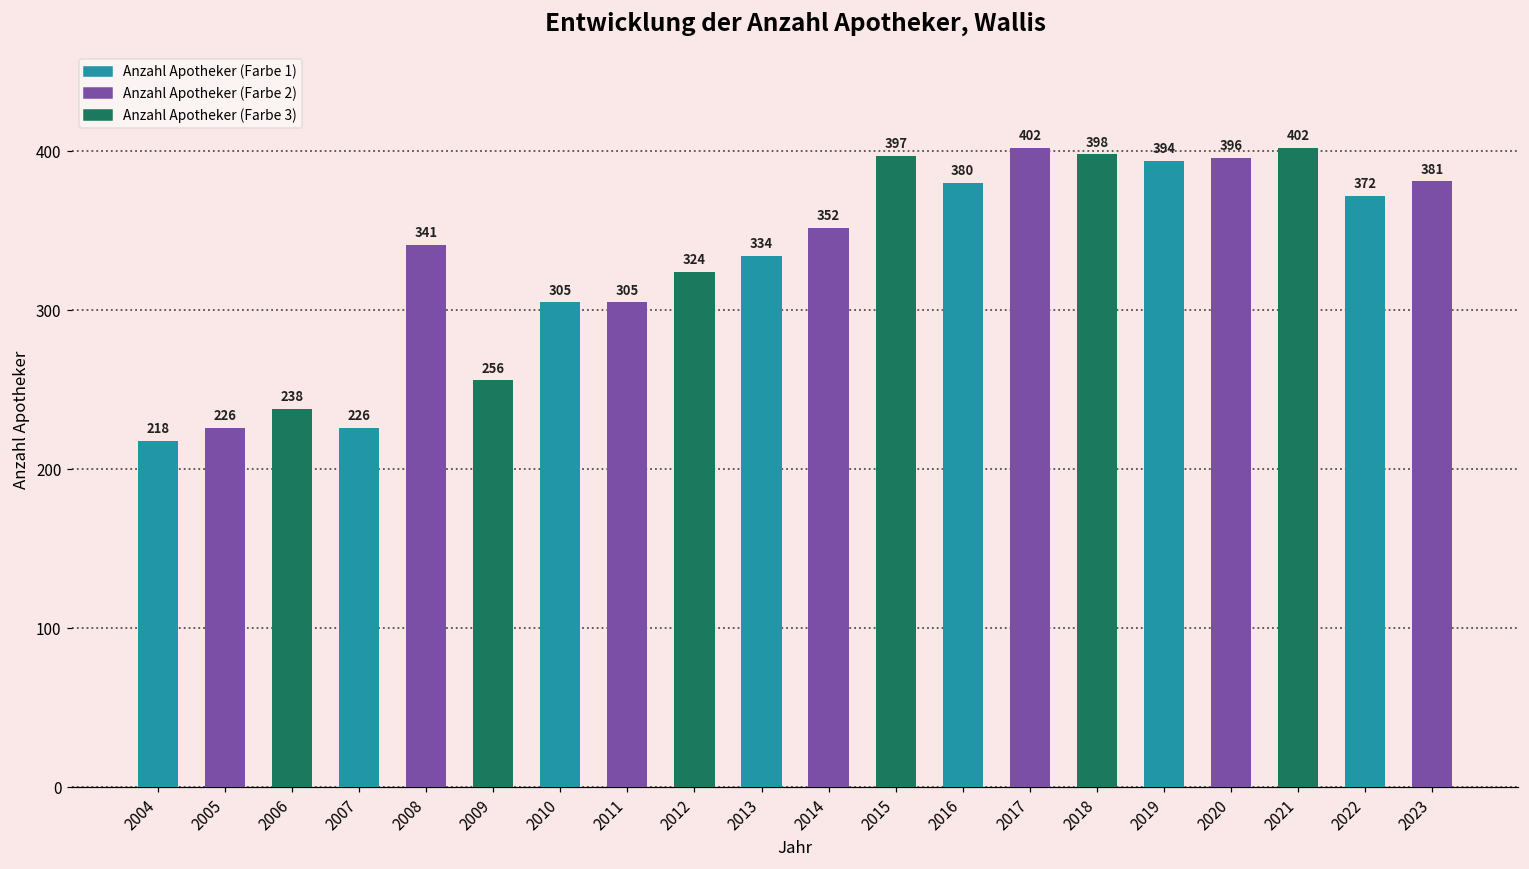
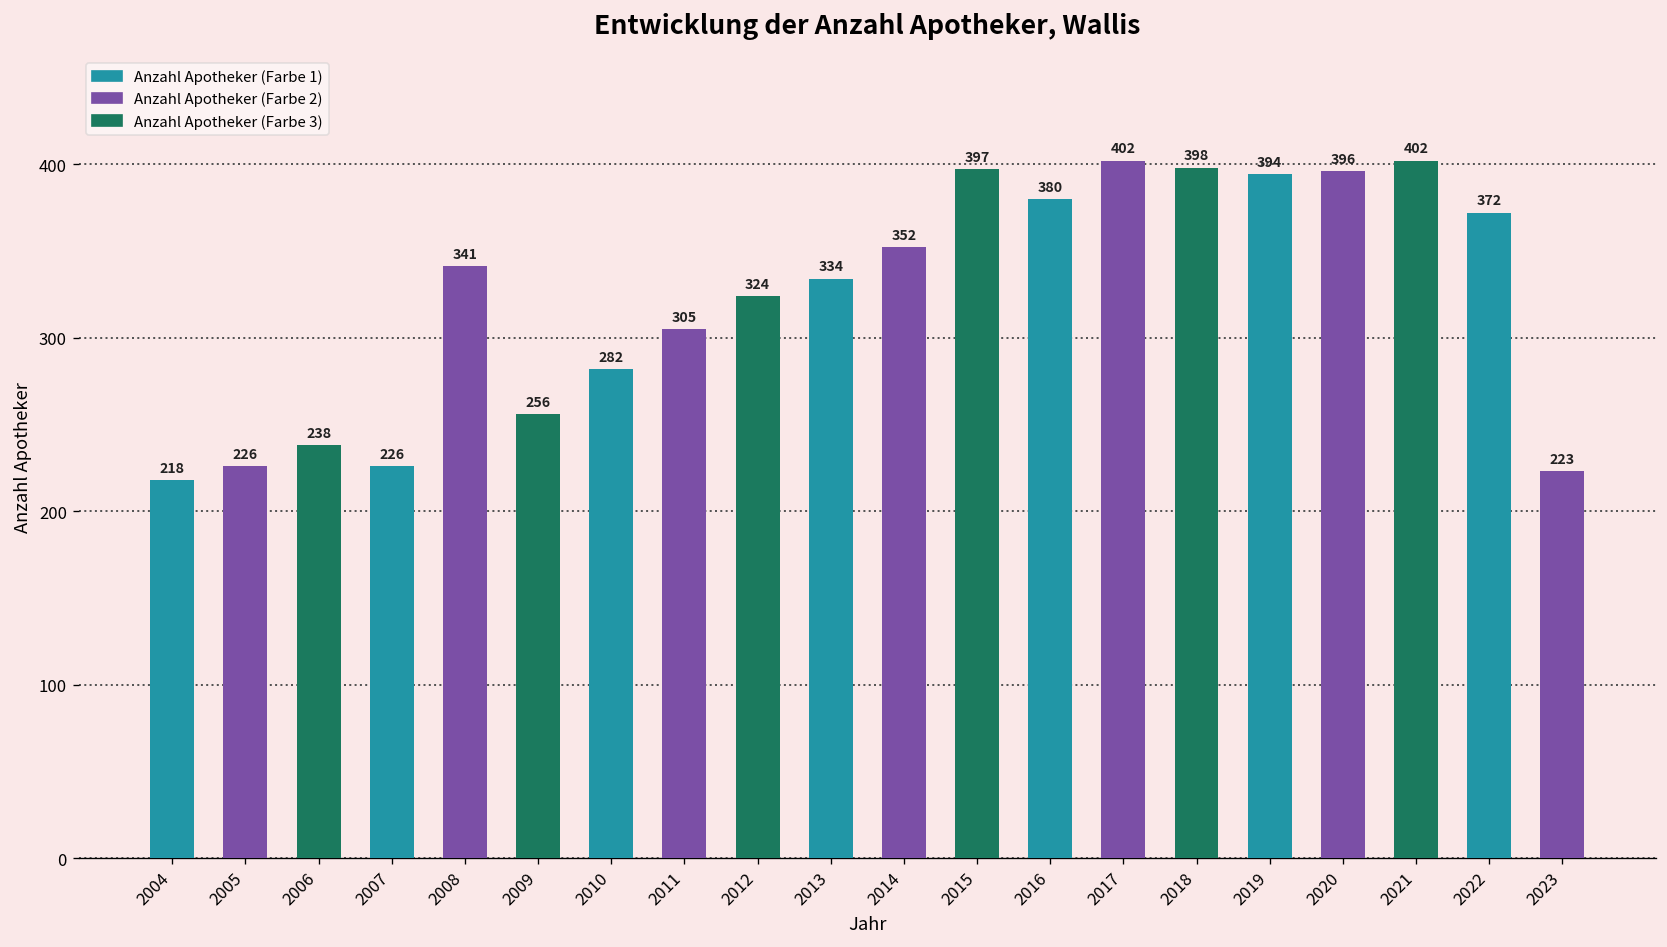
2010: 305 -> 282
2023: 381 -> 223
